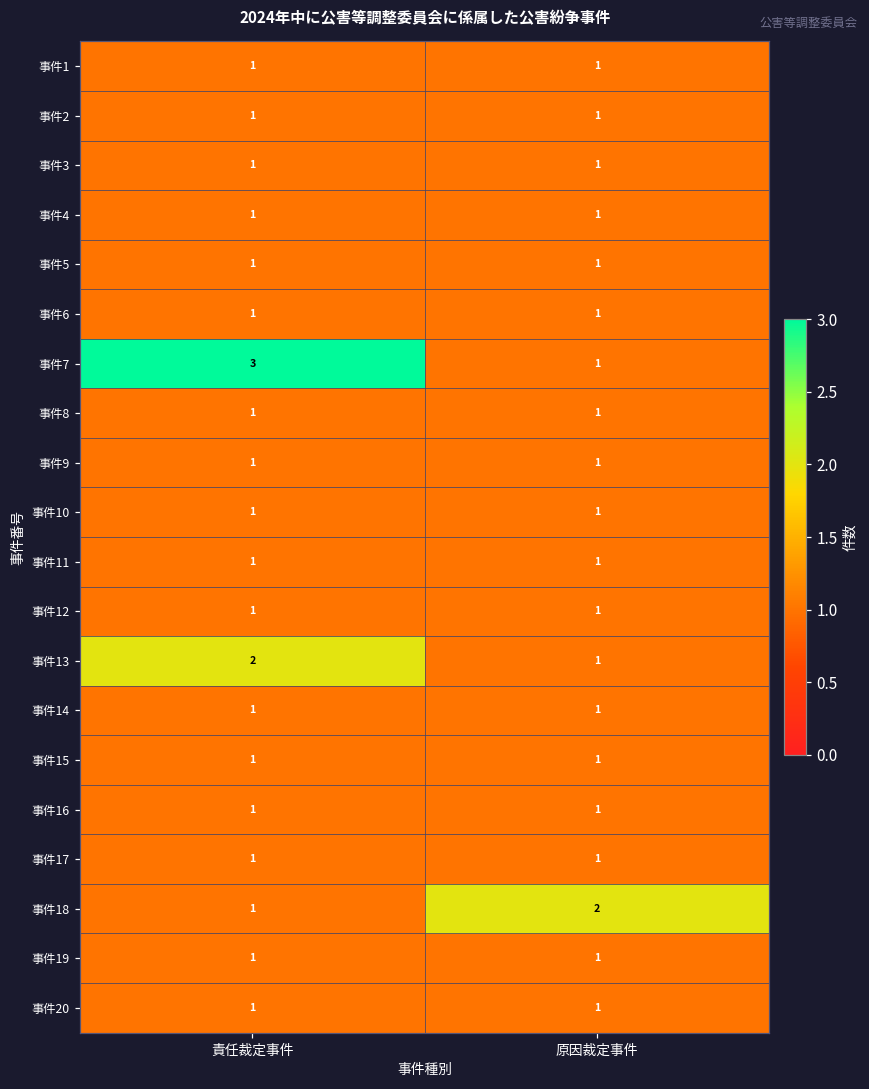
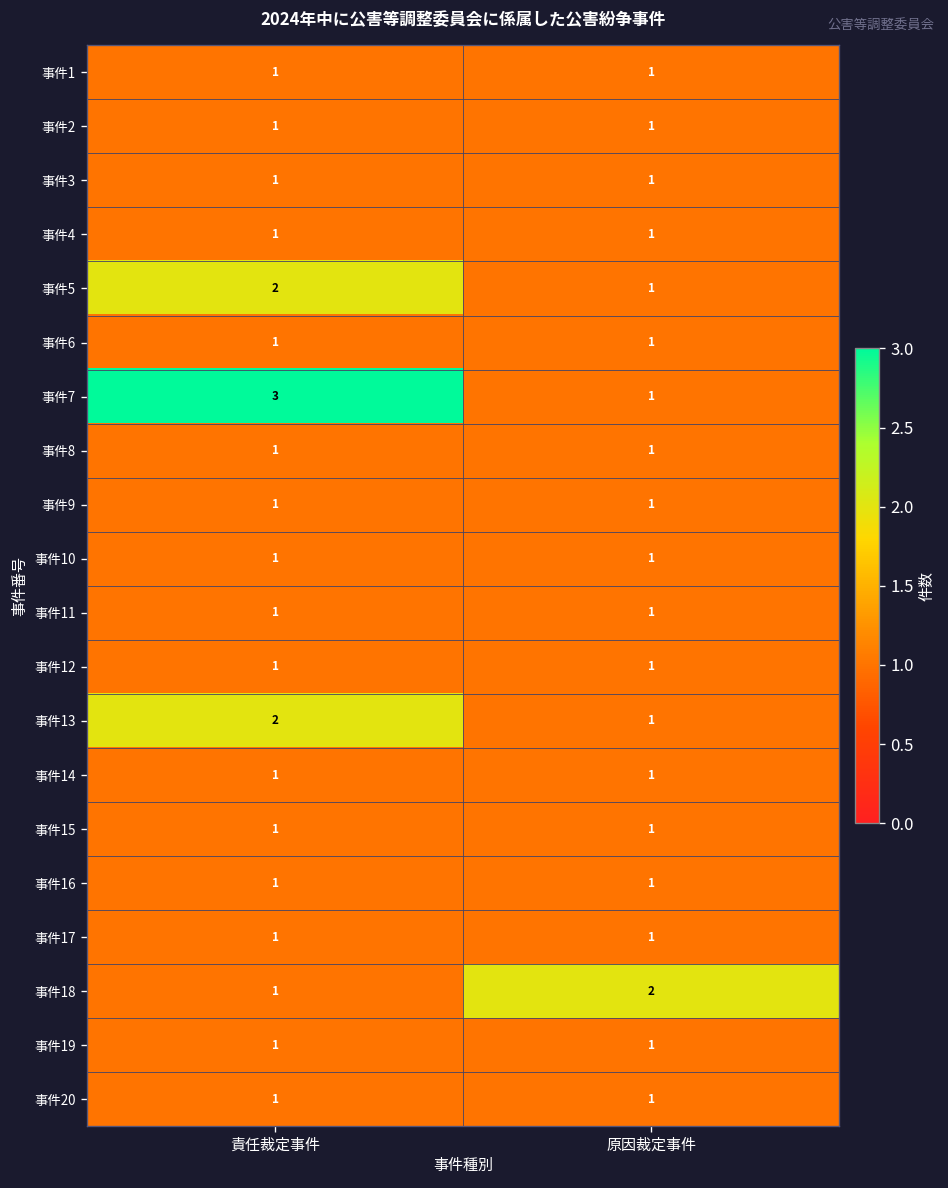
事件5, 責任裁定事件: 1 -> 2
